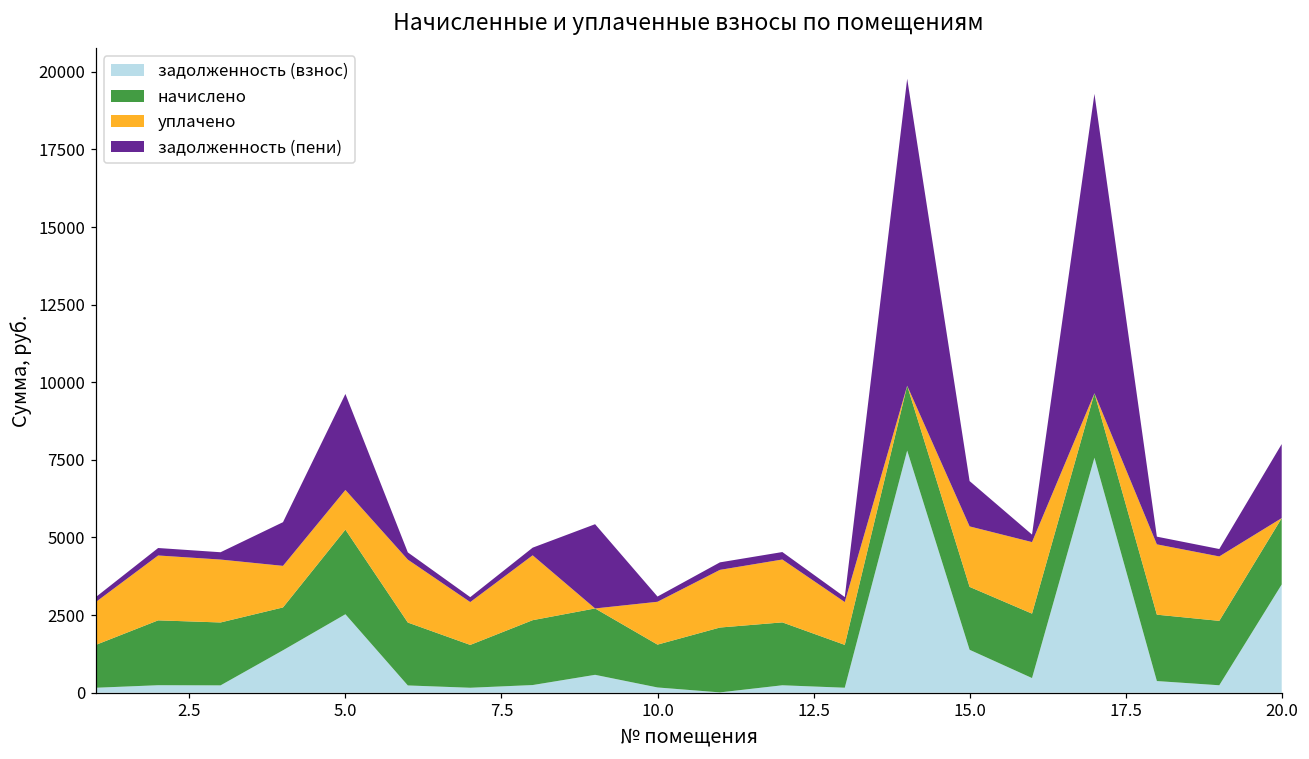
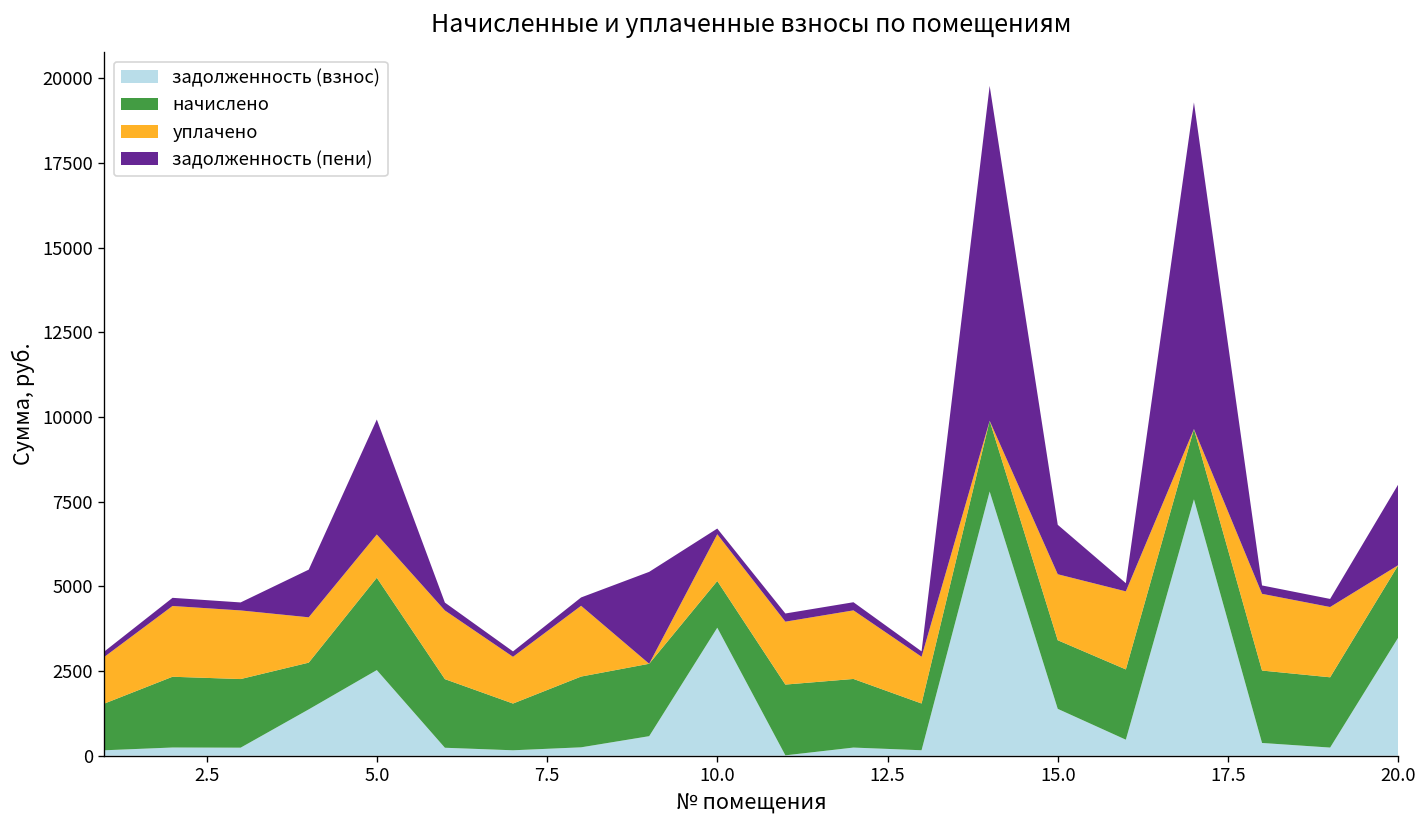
задолженность (пени), 5.0: 3100 -> 3400
задолженность (взнос), 10.0: 200 -> 3800
